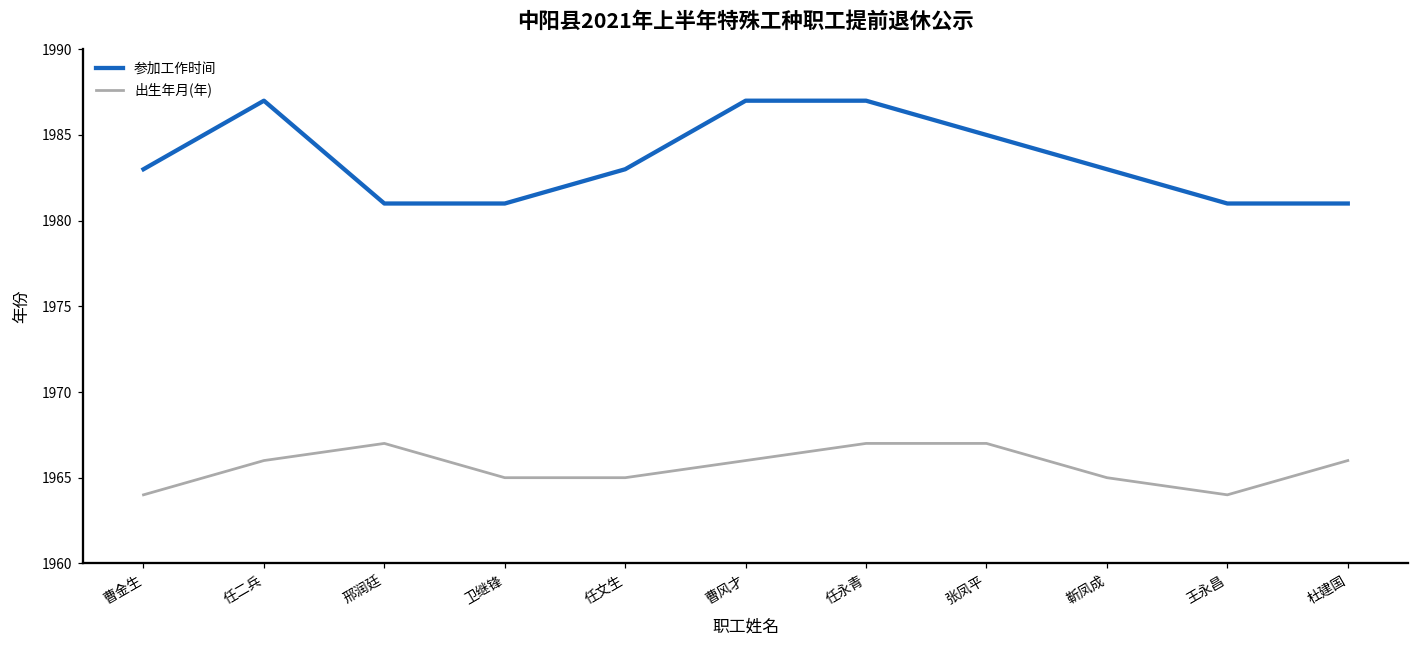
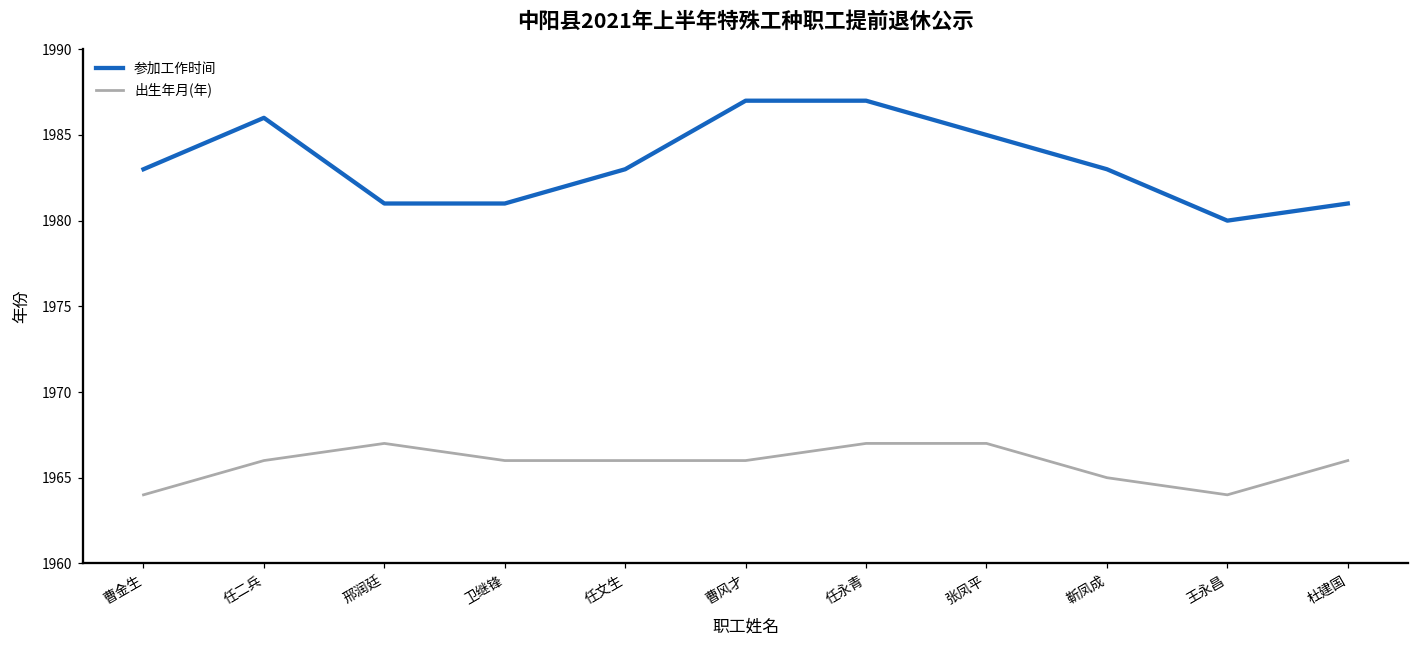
参加工作时间, 任二兵: 1987 -> 1986
出生年月(年), 卫继锋: 1965 -> 1966
出生年月(年), 任文生: 1965 -> 1966
参加工作时间, 王永昌: 1981 -> 1980
